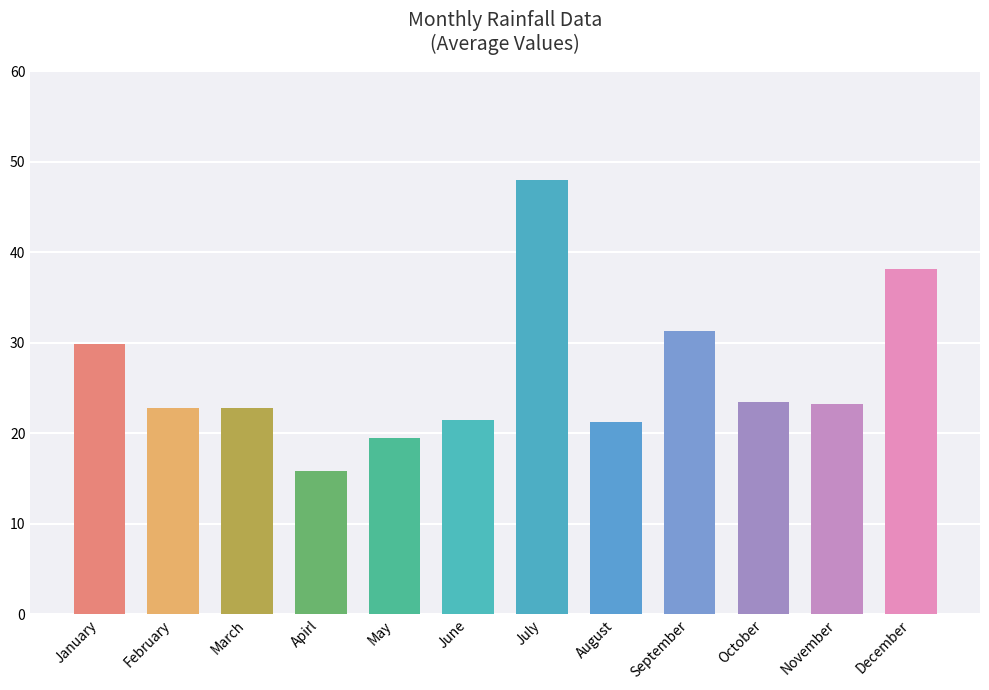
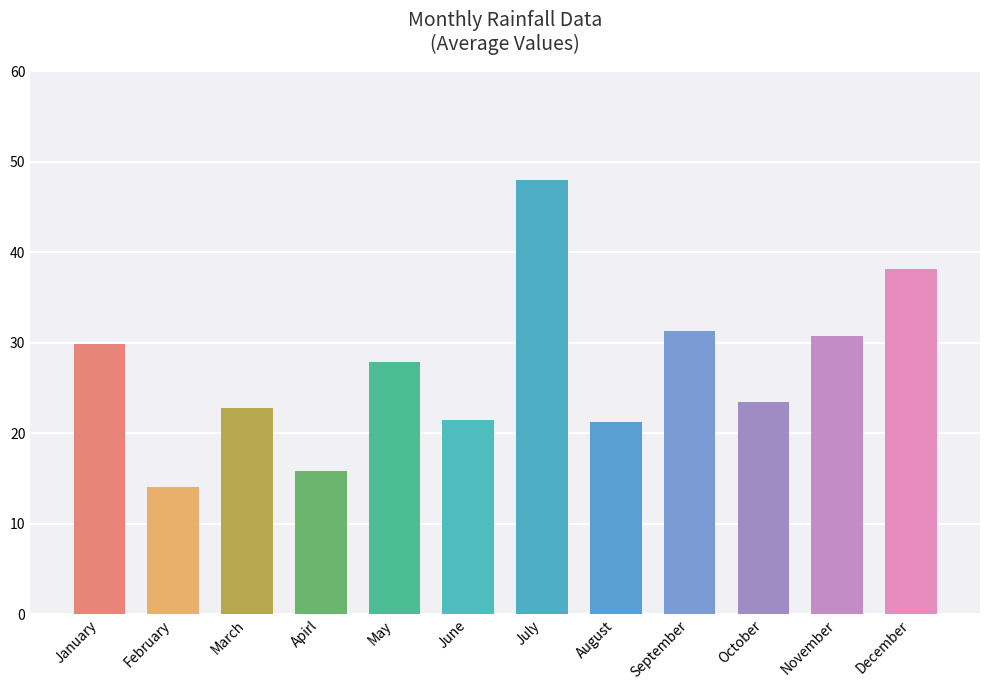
February: 23 -> 14
May: 20 -> 28
November: 23 -> 31
